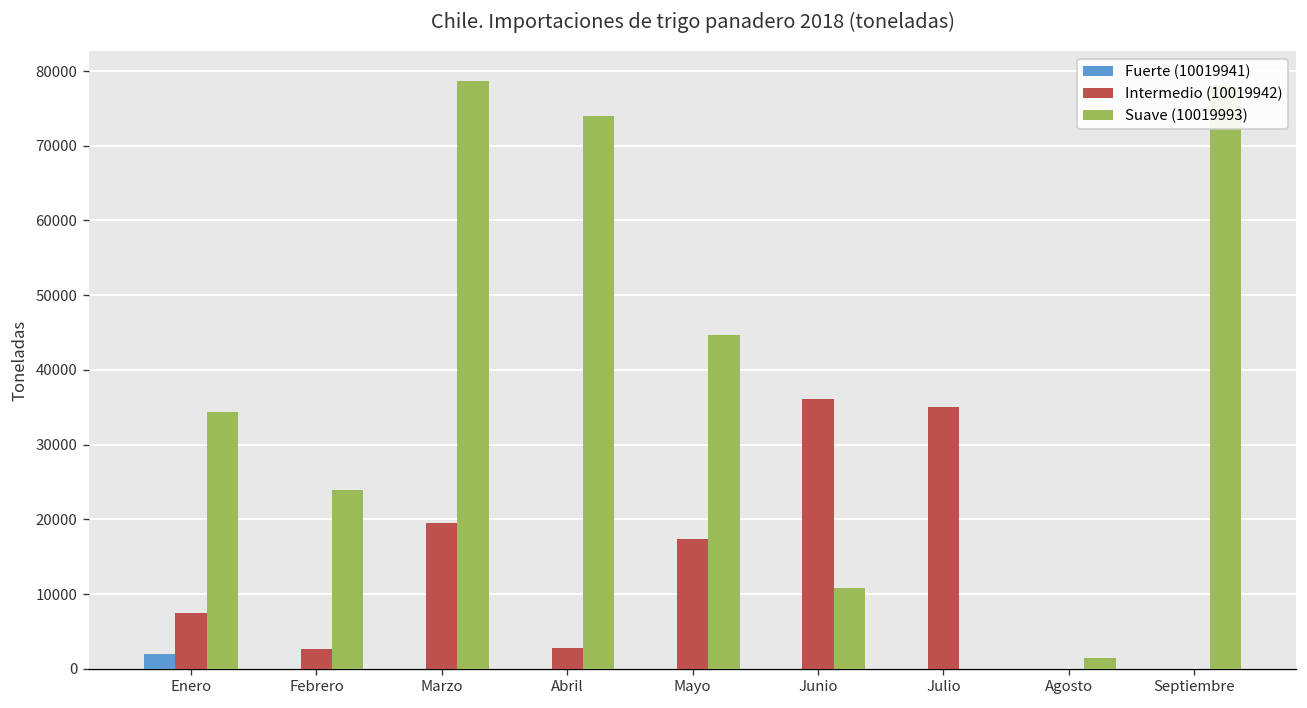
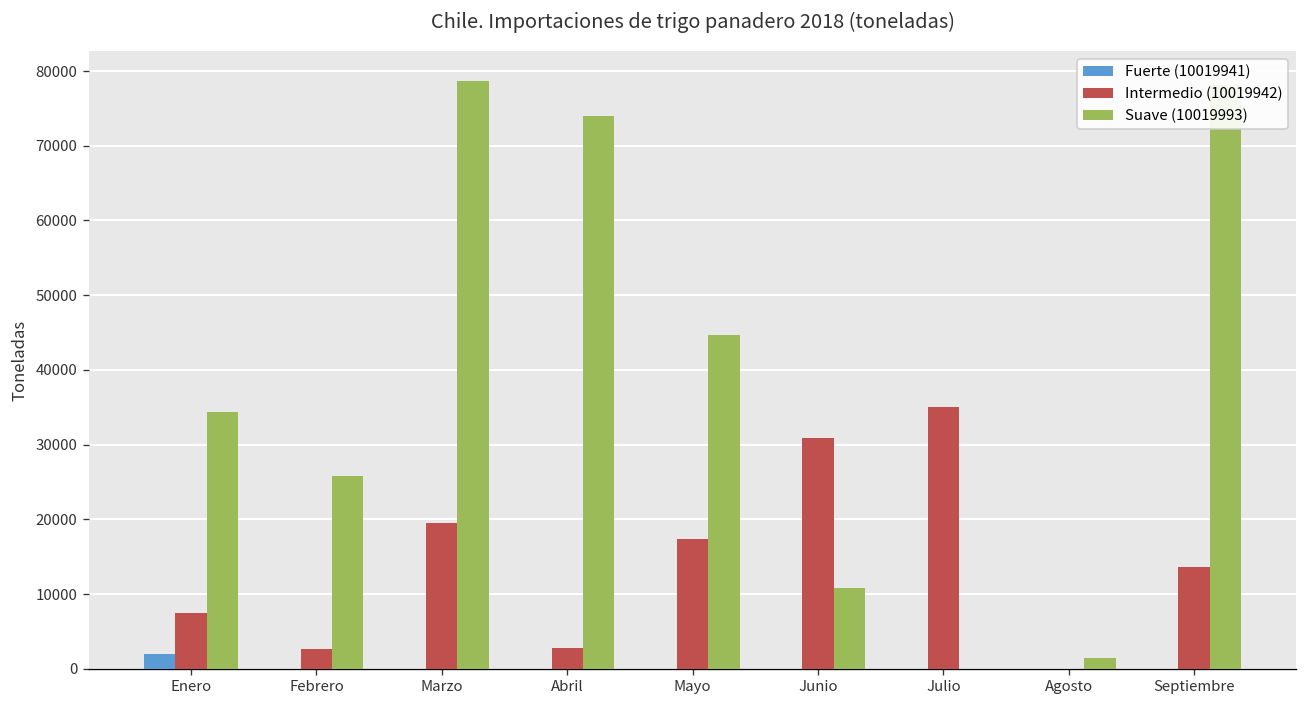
Suave (10019993), Febrero: 24000 -> 26000
Intermedio (10019942), Junio: 36000 -> 31000
Intermedio (10019942), Septiembre: 0 -> 14000
